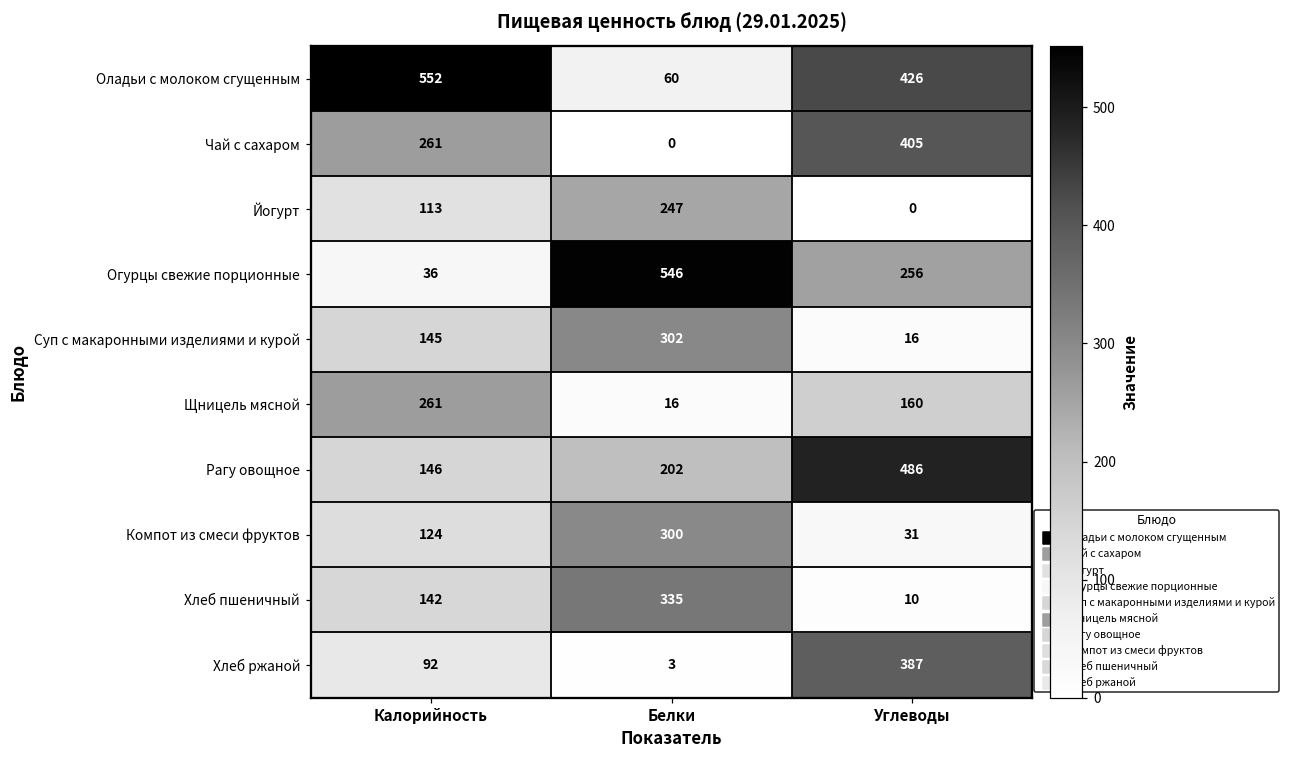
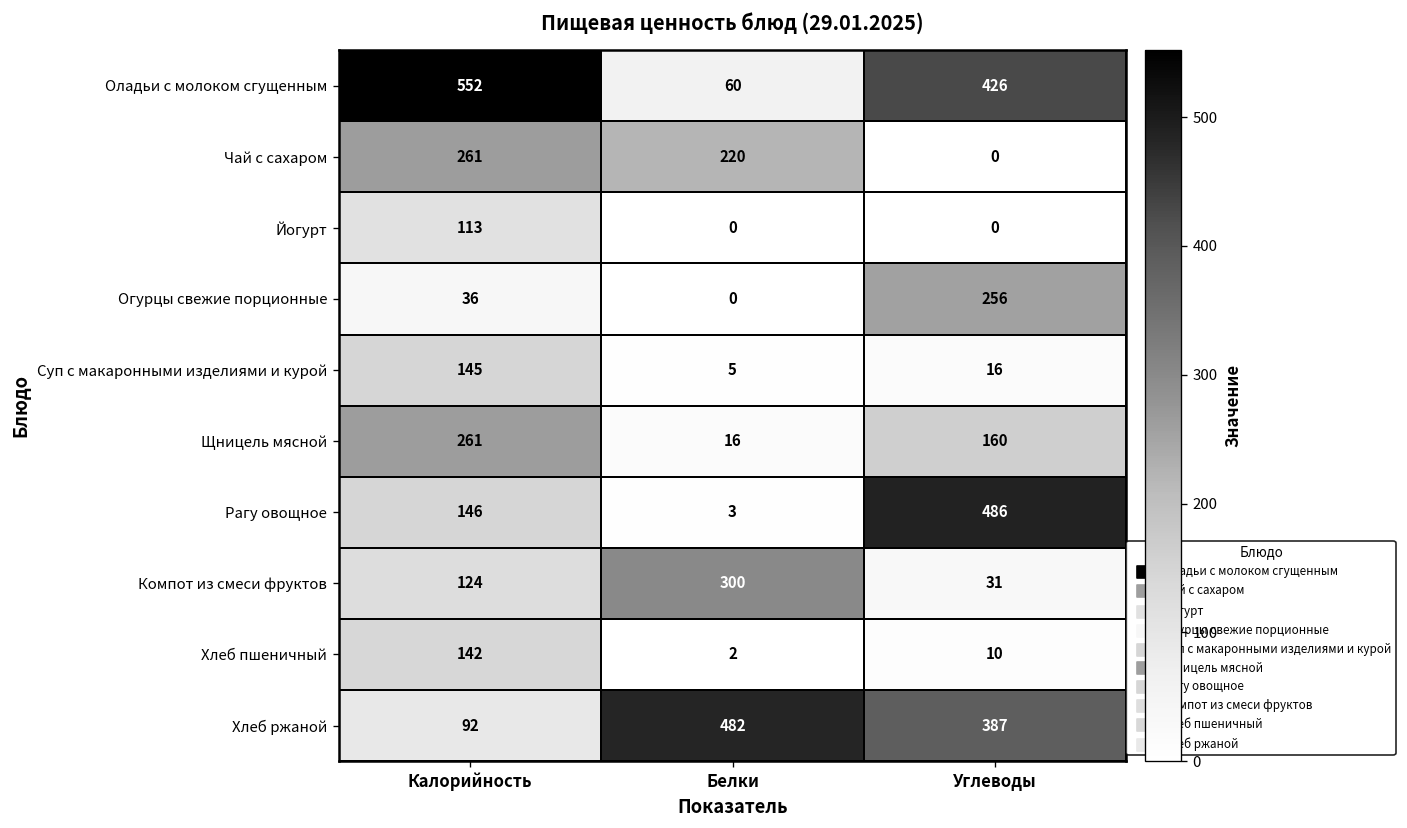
Чай с сахаром, Белки: 0 -> 220
Чай с сахаром, Углеводы: 405 -> 0
Йогурт, Белки: 247 -> 0
Огурцы свежие порционные, Белки: 546 -> 0
Суп с макаронными изделиями и курой, Белки: 302 -> 5
Рагу овощное, Белки: 202 -> 3
Хлеб пшеничный, Белки: 335 -> 2
Хлеб ржаной, Белки: 3 -> 482
